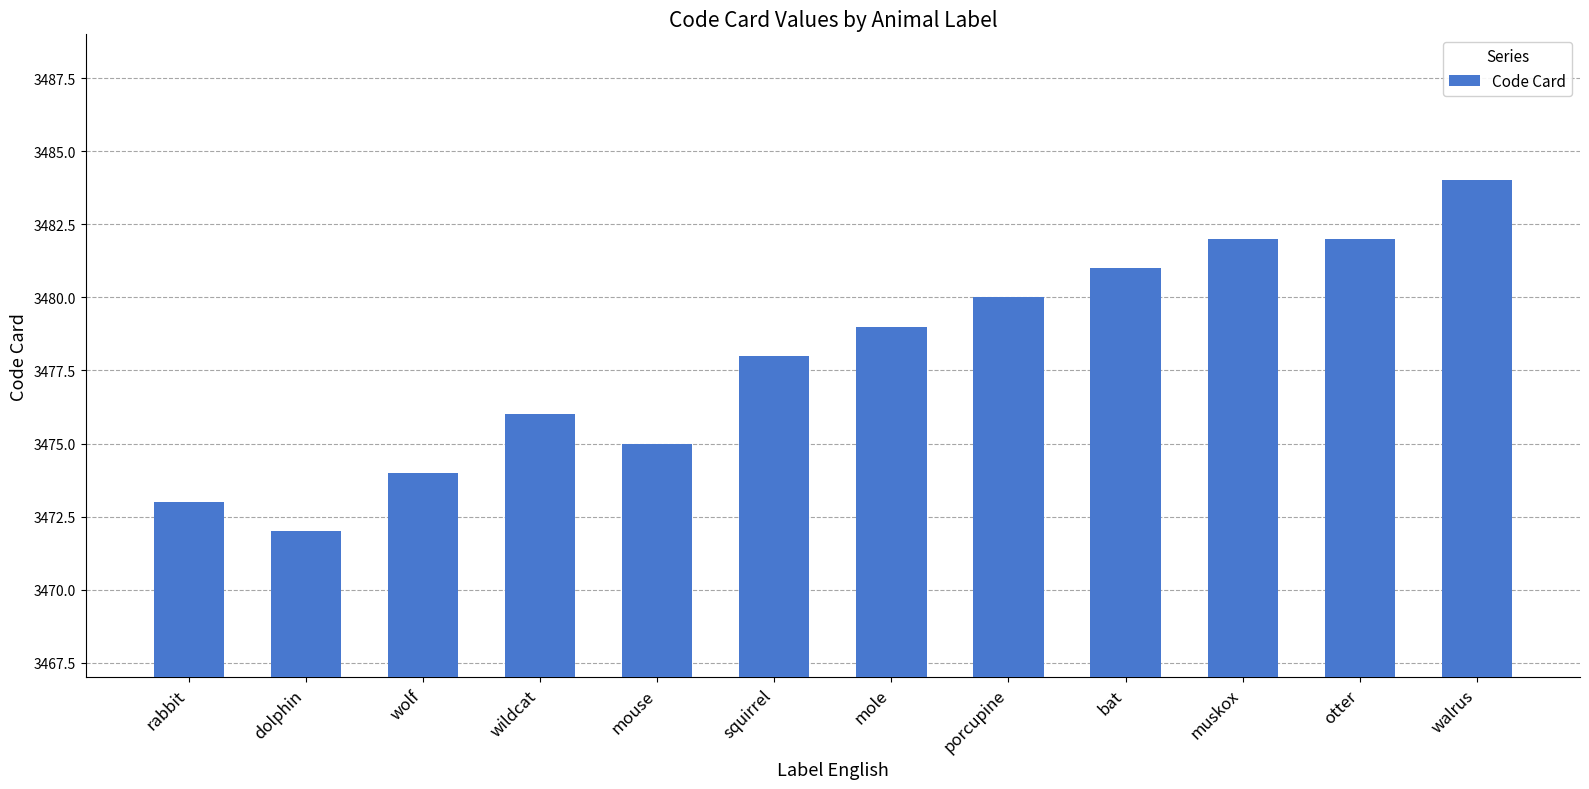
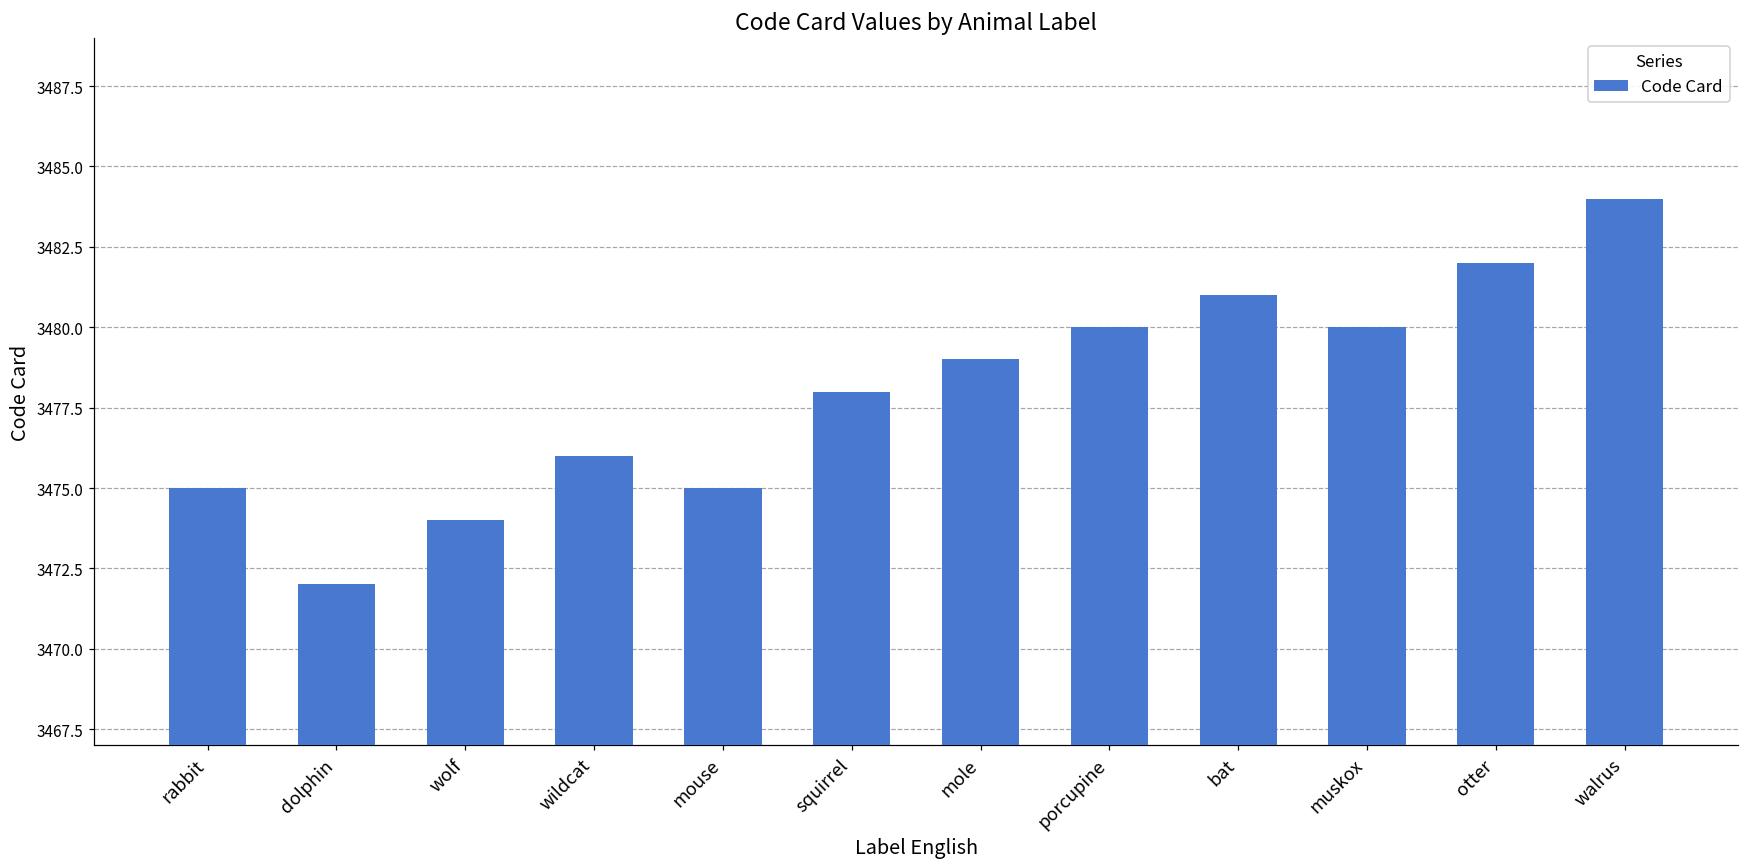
rabbit: 3473 -> 3475
muskox: 3482 -> 3480
